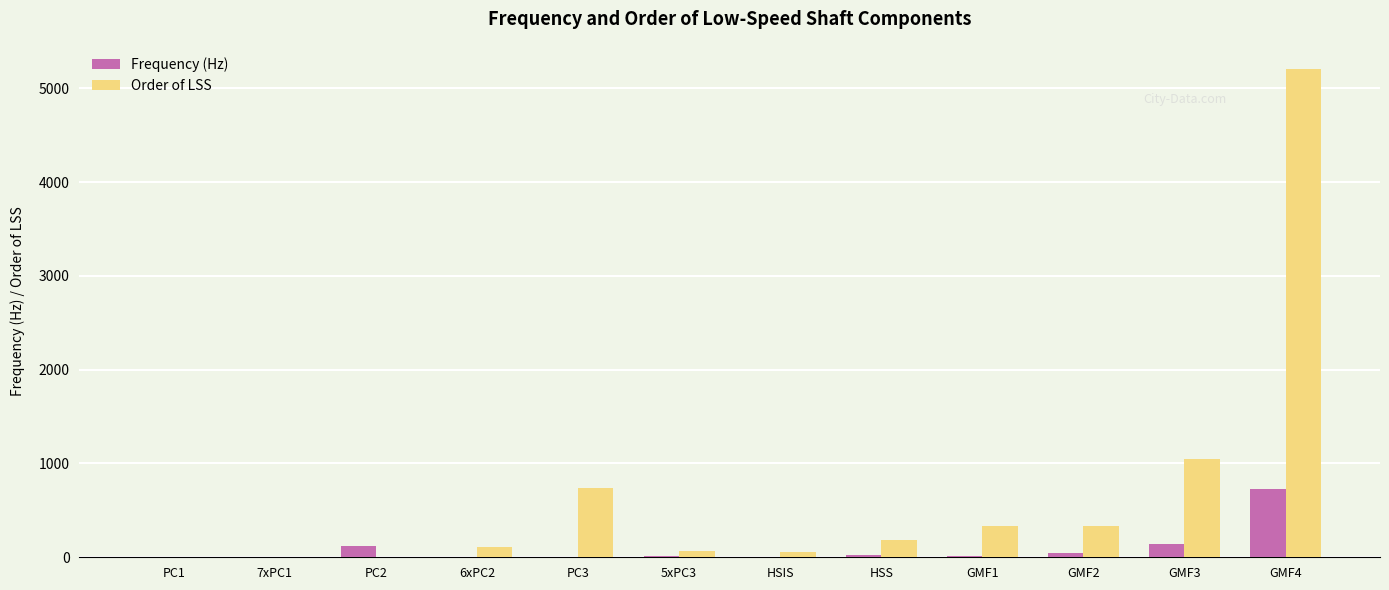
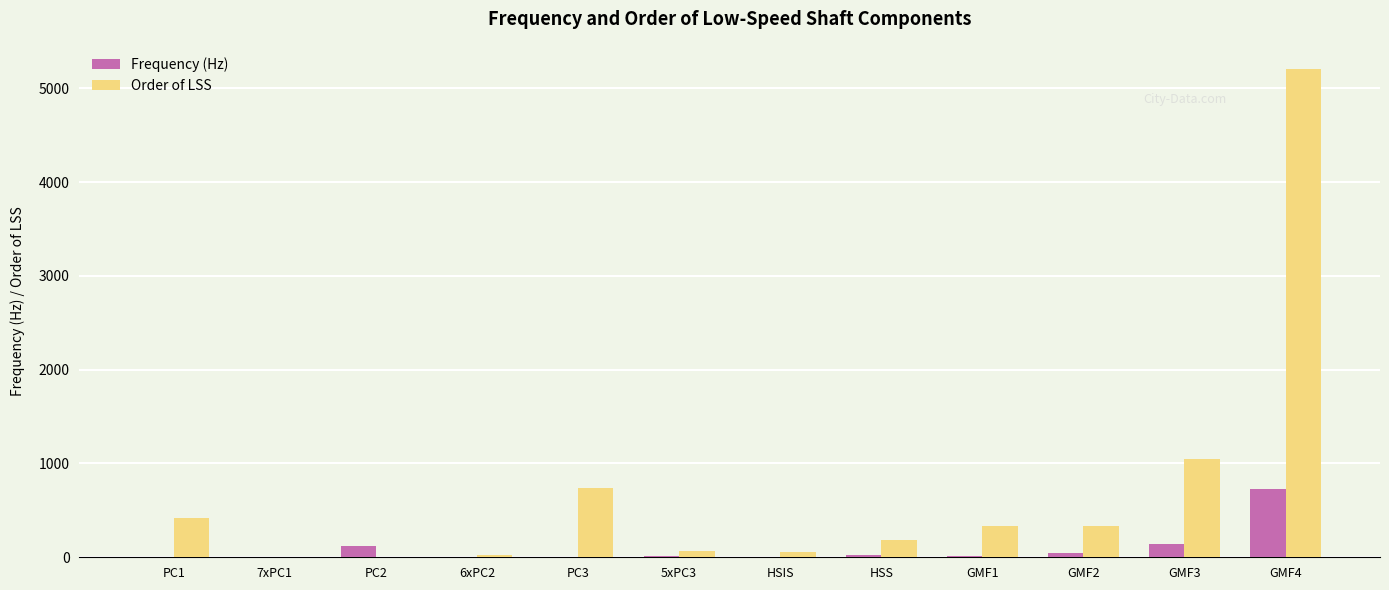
Order of LSS, PC1: 0 -> 400
Order of LSS, 6xPC2: 100 -> 0
